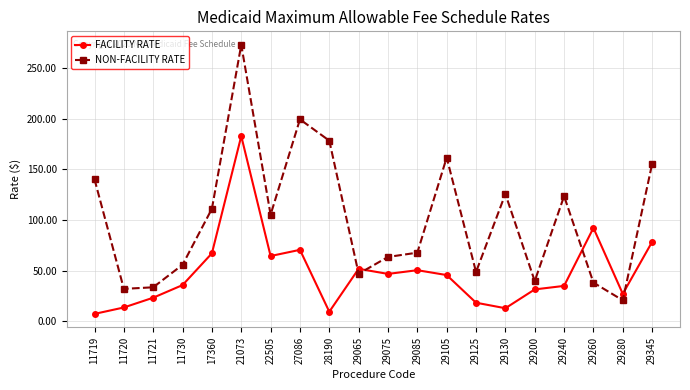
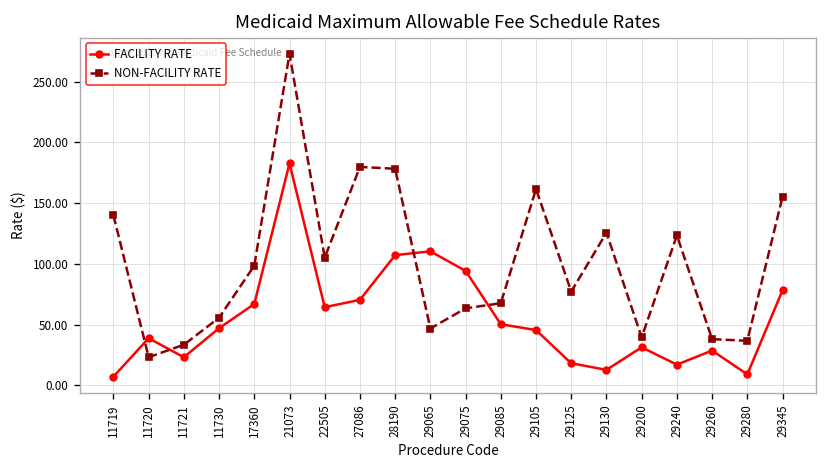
FACILITY RATE, 11720: 14 -> 39
NON-FACILITY RATE, 11720: 32 -> 23
FACILITY RATE, 11730: 36 -> 47
NON-FACILITY RATE, 17360: 111 -> 99
NON-FACILITY RATE, 27086: 199 -> 180
FACILITY RATE, 28190: 9 -> 107
FACILITY RATE, 29065: 52 -> 110
FACILITY RATE, 29075: 47 -> 94
NON-FACILITY RATE, 29125: 49 -> 77
FACILITY RATE, 29240: 35 -> 17
FACILITY RATE, 29260: 92 -> 29
FACILITY RATE, 29280: 27 -> 9
NON-FACILITY RATE, 29280: 21 -> 37
